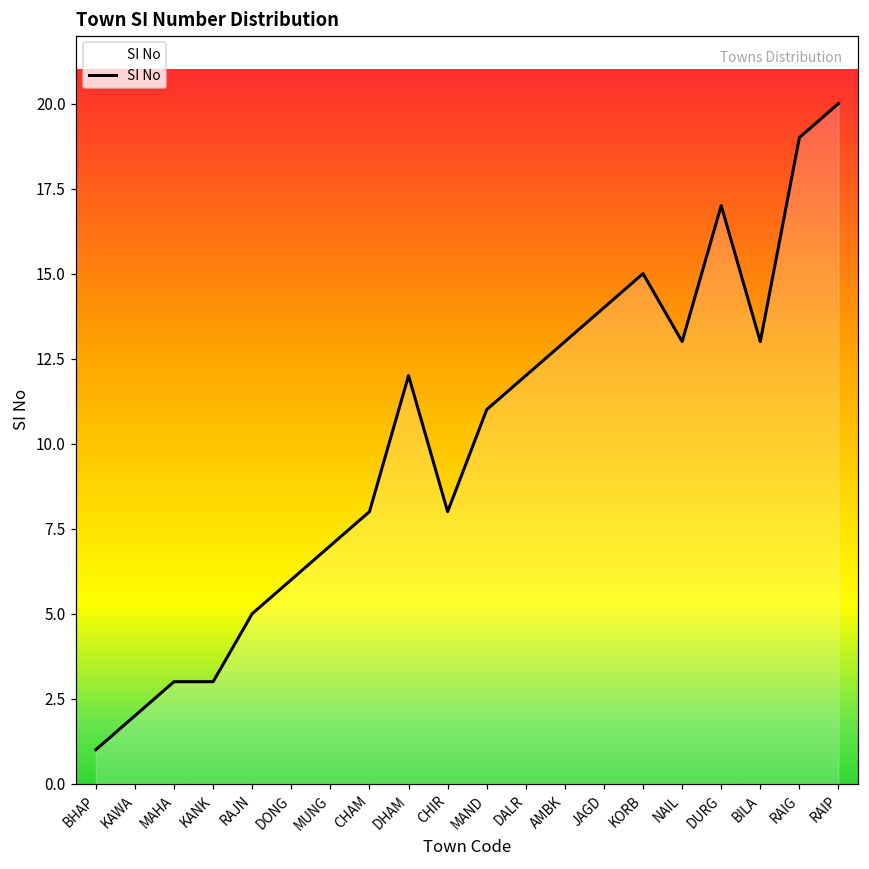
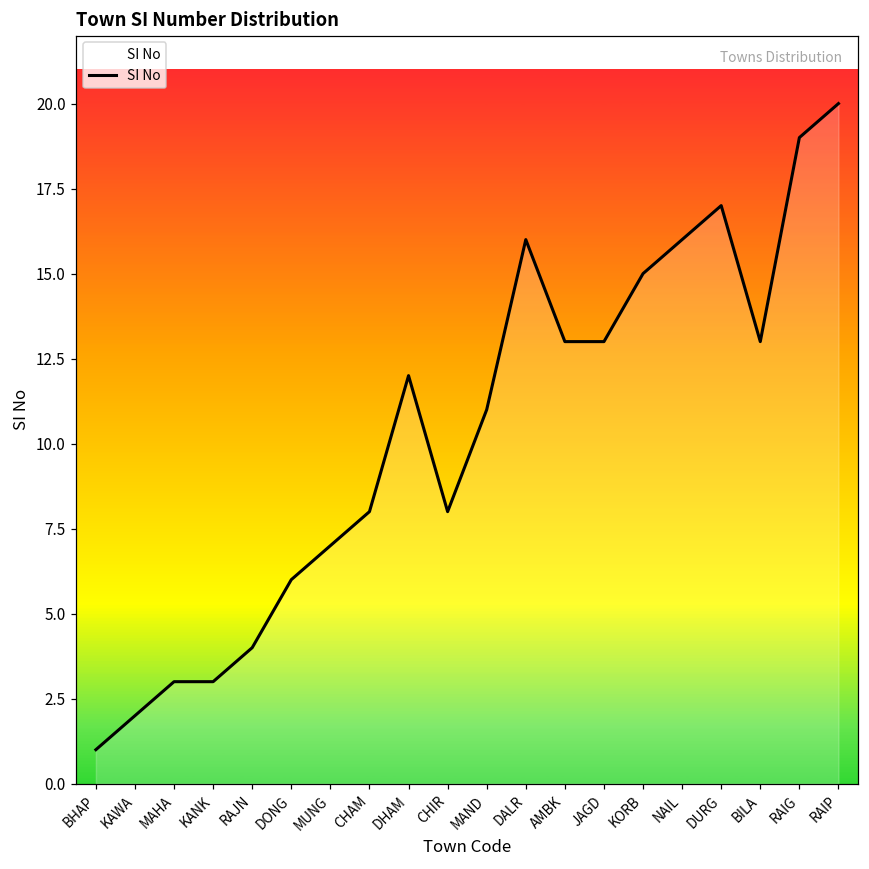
RAJN: 5 -> 4
DALR: 12 -> 16
JAGD: 14 -> 13
NAIL: 13 -> 16
